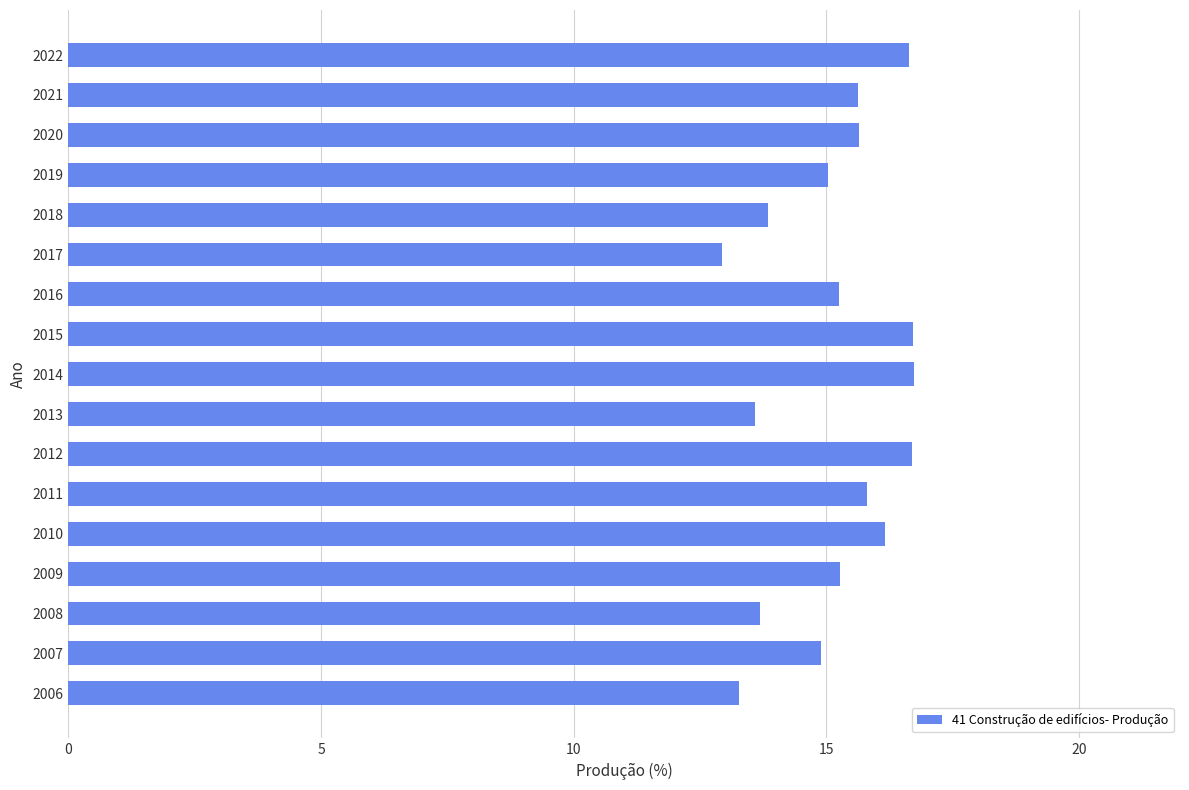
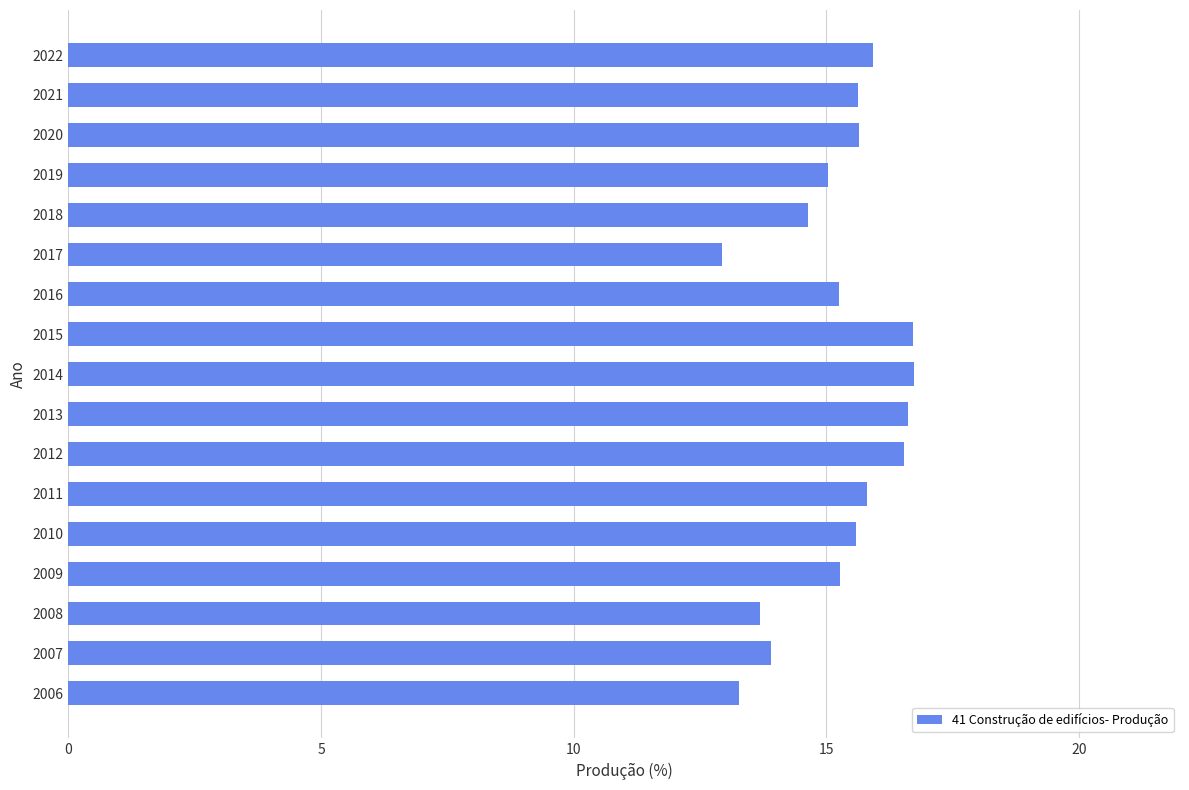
2022: 16.6 -> 15.9
2018: 13.9 -> 14.6
2013: 13.6 -> 16.6
2012: 16.7 -> 16.5
2010: 16.2 -> 15.6
2007: 14.9 -> 13.9
